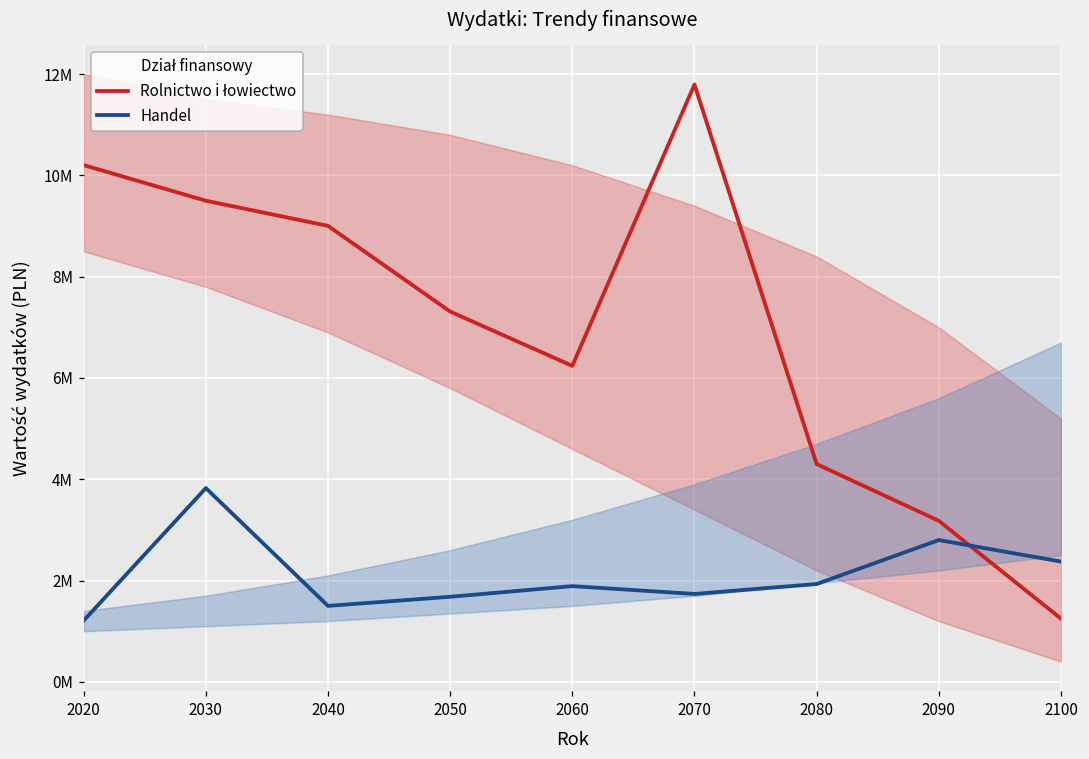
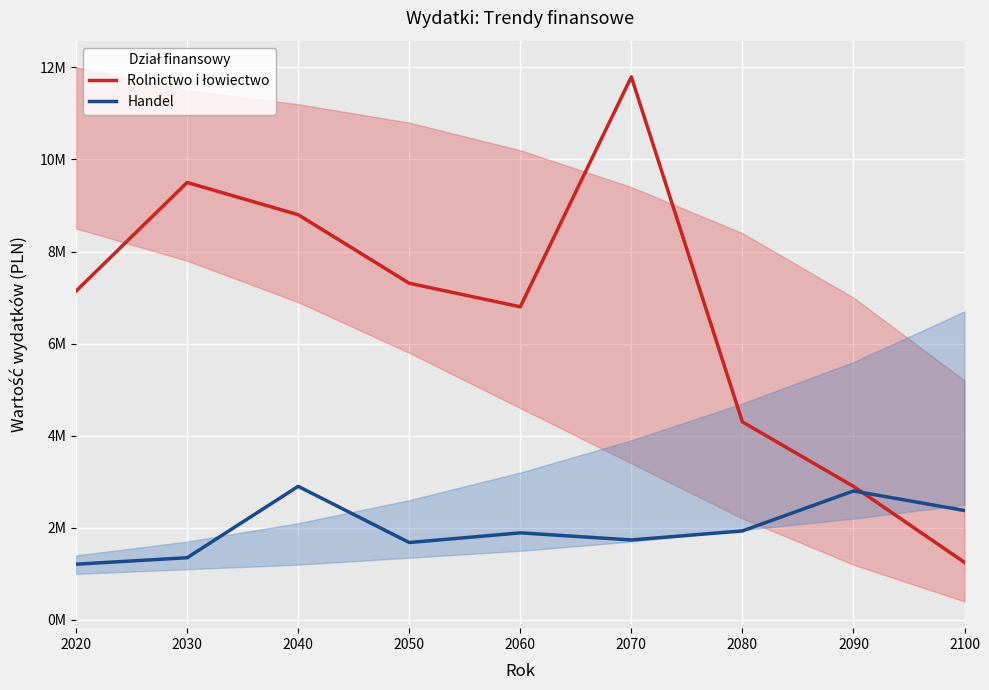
Rolnictwo i łowiectwo, 2020: 10200000 -> 7100000
Handel, 2030: 3800000 -> 1400000
Rolnictwo i łowiectwo, 2040: 9000000 -> 8800000
Handel, 2040: 1500000 -> 2900000
Rolnictwo i łowiectwo, 2060: 6200000 -> 6800000
Rolnictwo i łowiectwo, 2090: 3200000 -> 2900000
